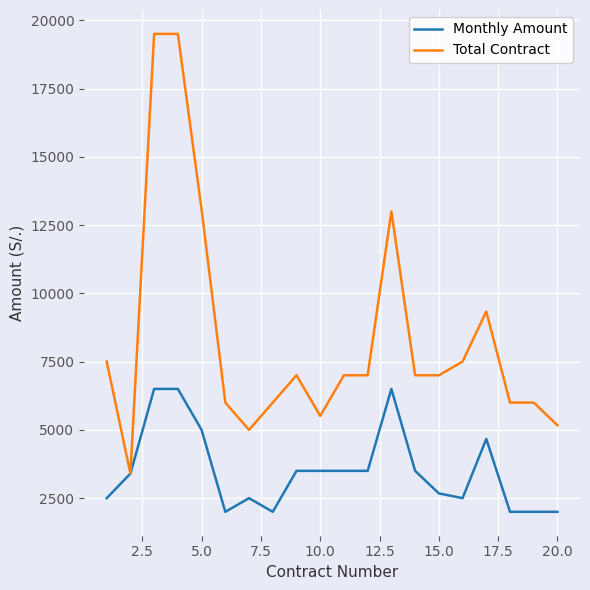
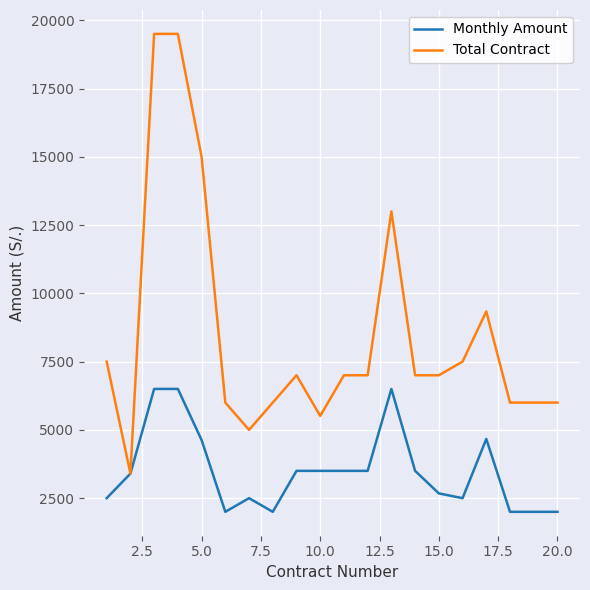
Monthly Amount, 5.0: 5000 -> 4600
Total Contract, 5.0: 13100 -> 15000
Total Contract, 20.0: 5200 -> 6000
